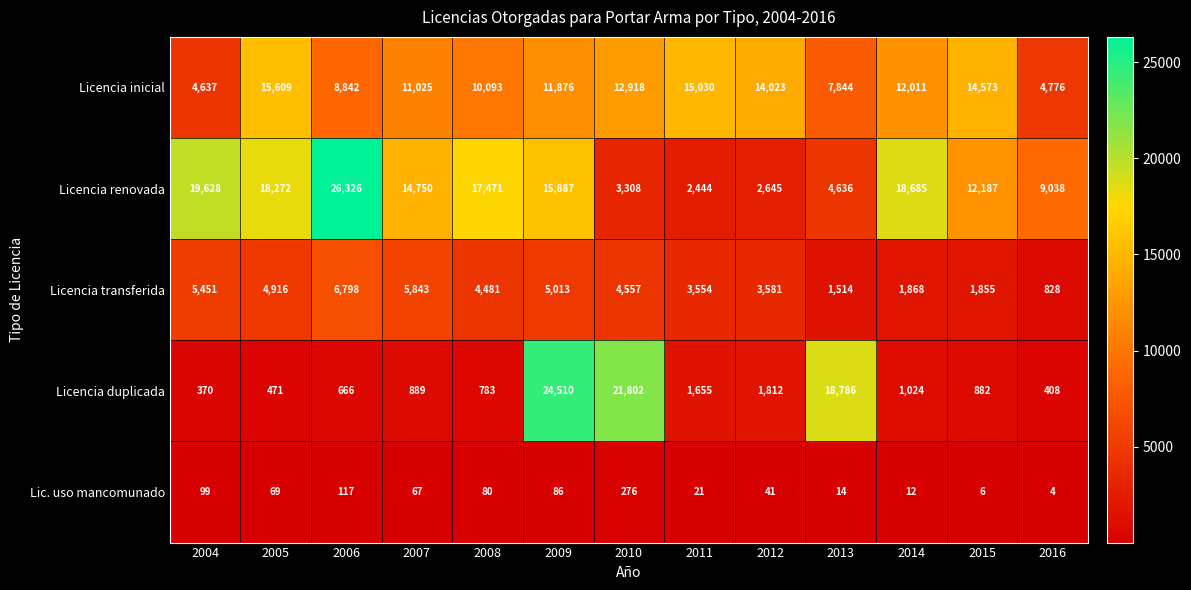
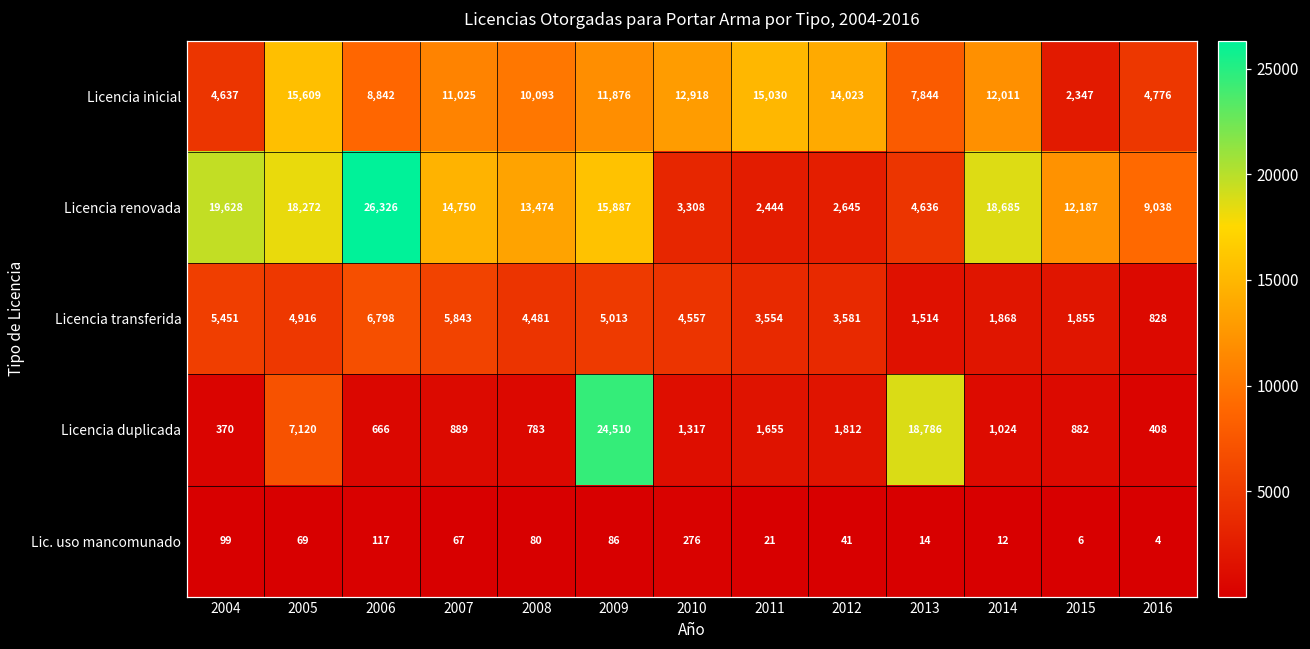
Licencia inicial, 2015: 14,573 -> 2,347
Licencia renovada, 2008: 17,471 -> 13,474
Licencia duplicada, 2005: 471 -> 7,120
Licencia duplicada, 2010: 21,802 -> 1,317
